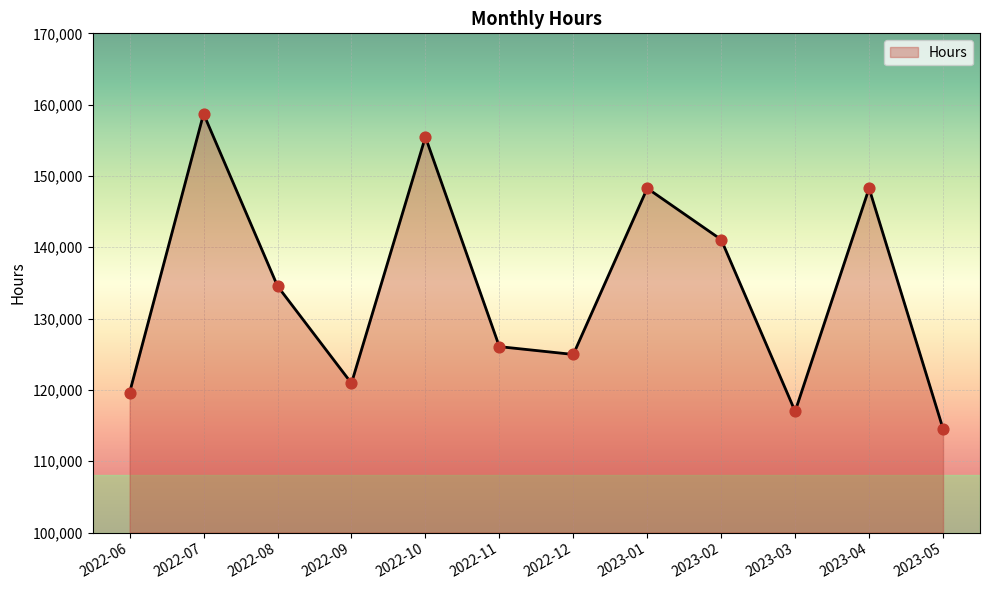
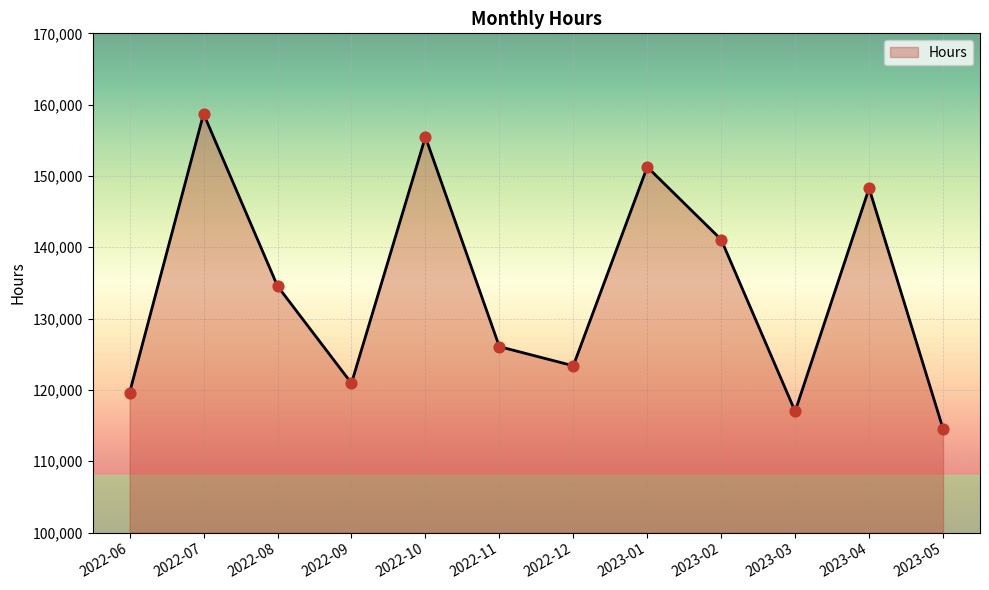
2022-12: 125,000 -> 123,000
2023-01: 148,000 -> 151,000
